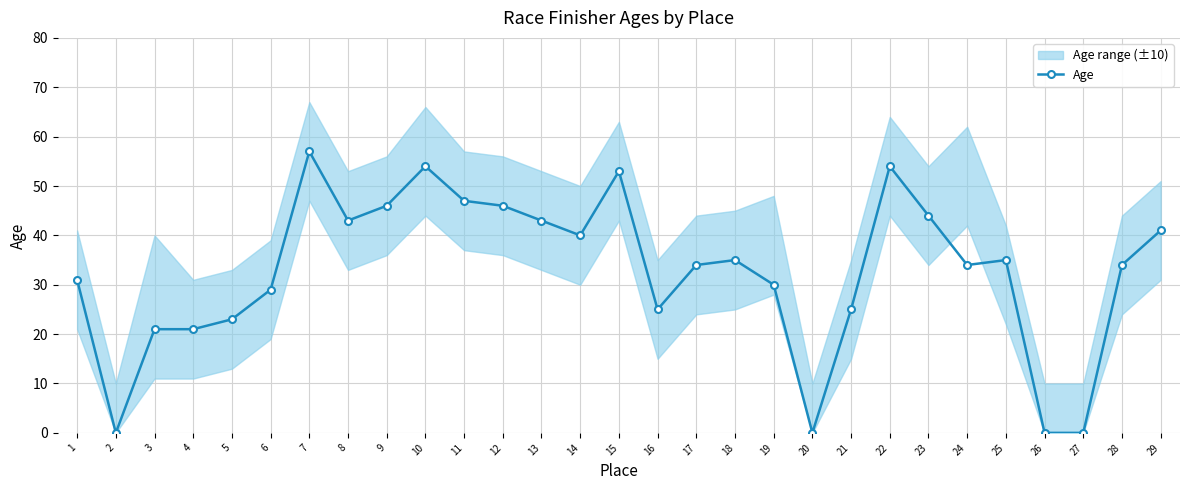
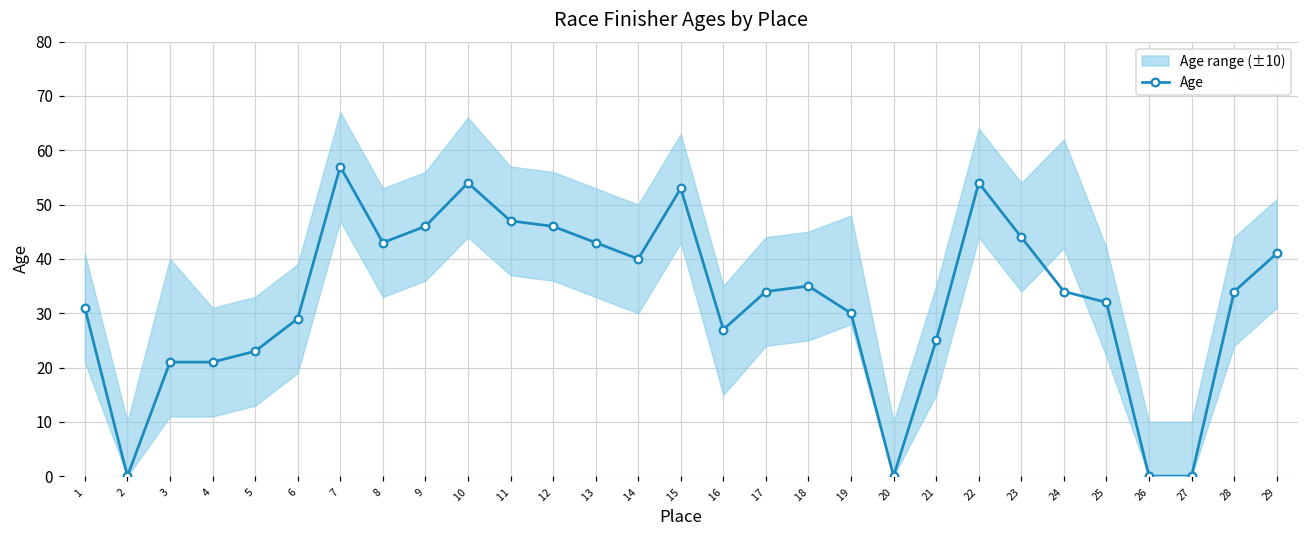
Age, 16: 25 -> 27
Age, 25: 35 -> 32
